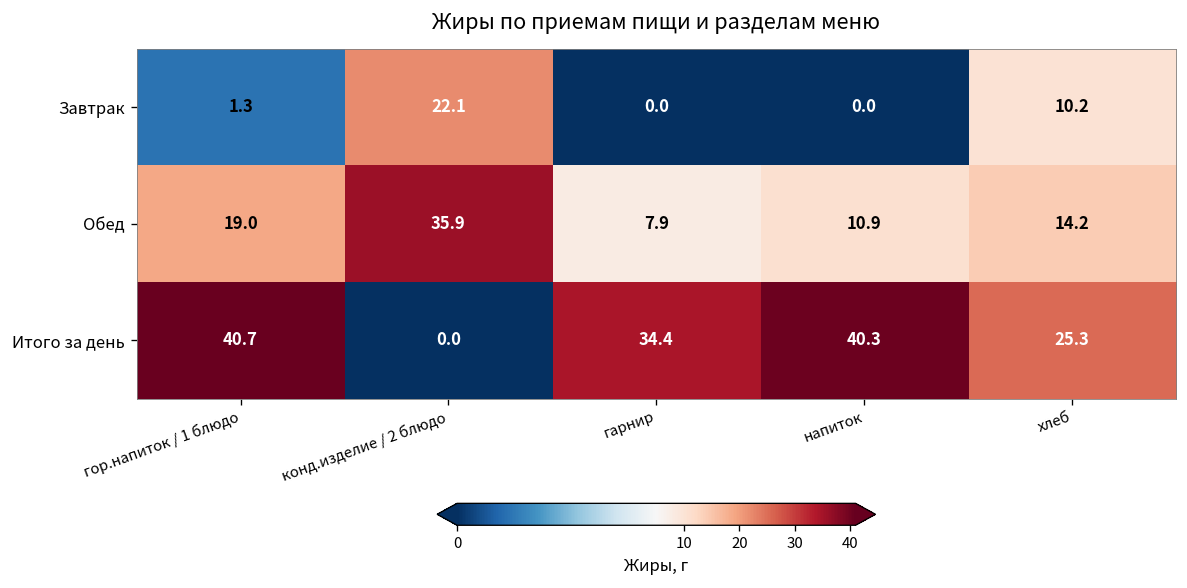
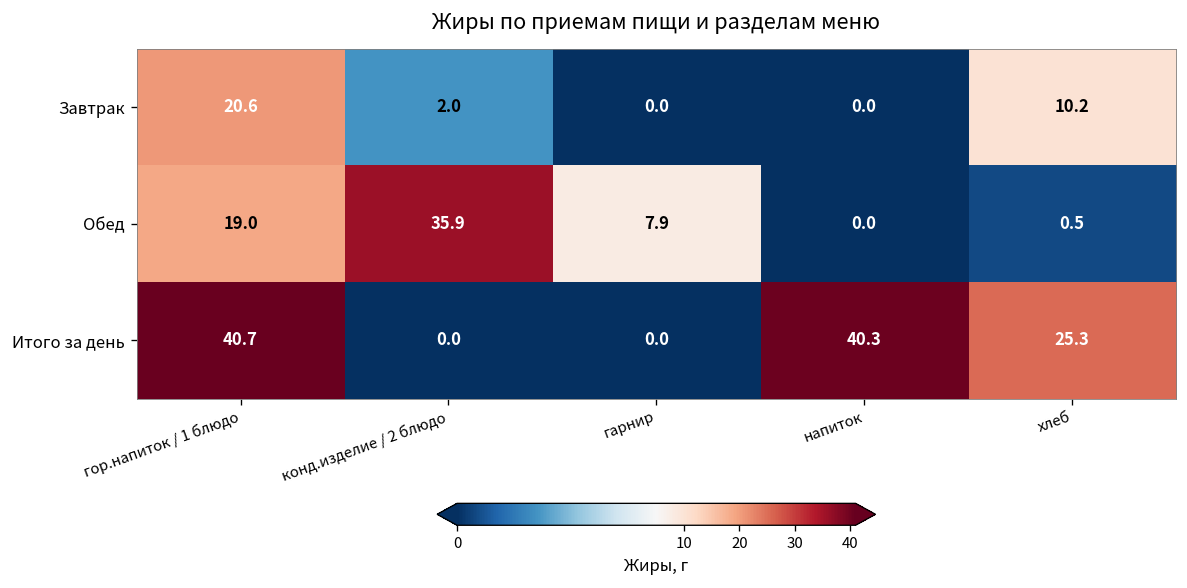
Завтрак, гор.напиток / 1 блюдо: 1.3 -> 20.6
Завтрак, конд.изделие / 2 блюдо: 22.1 -> 2.0
Обед, напиток: 10.9 -> 0.0
Обед, хлеб: 14.2 -> 0.5
Итого за день, гарнир: 34.4 -> 0.0
